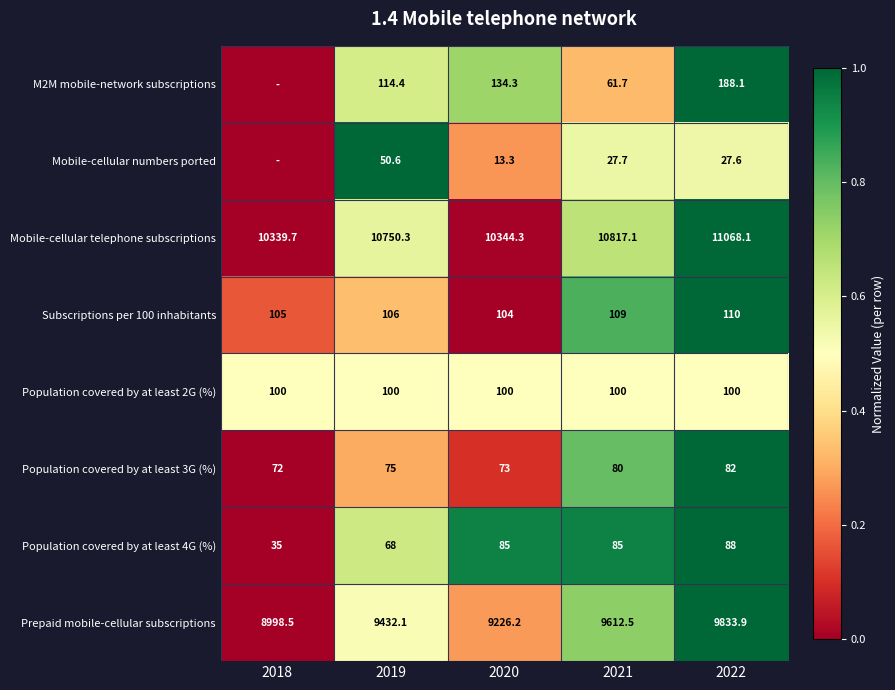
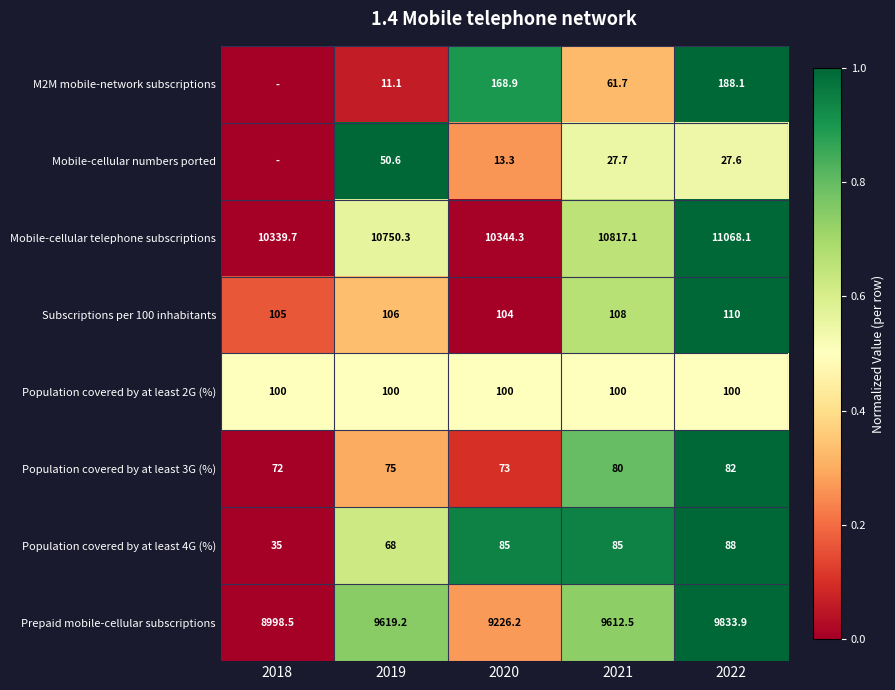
M2M mobile-network subscriptions, 2019: 114.4 -> 11.1
M2M mobile-network subscriptions, 2020: 134.3 -> 168.9
Subscriptions per 100 inhabitants, 2021: 109 -> 108
Prepaid mobile-cellular subscriptions, 2019: 9432.1 -> 9619.2
